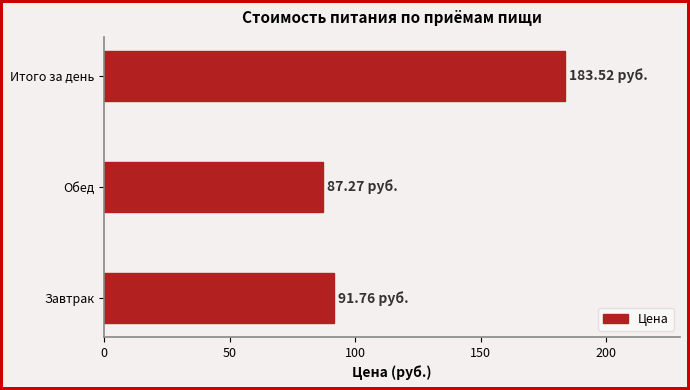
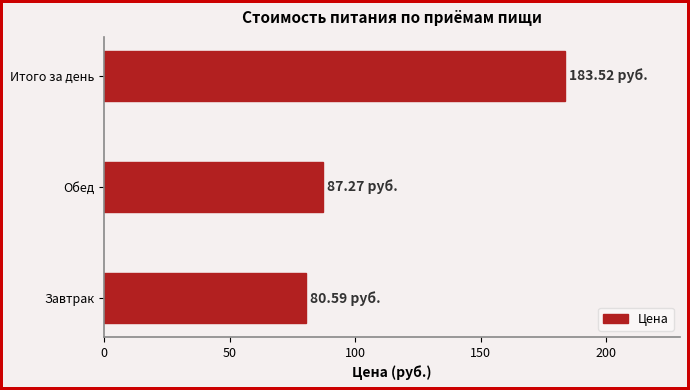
Завтрак: 91.76 -> 80.59
